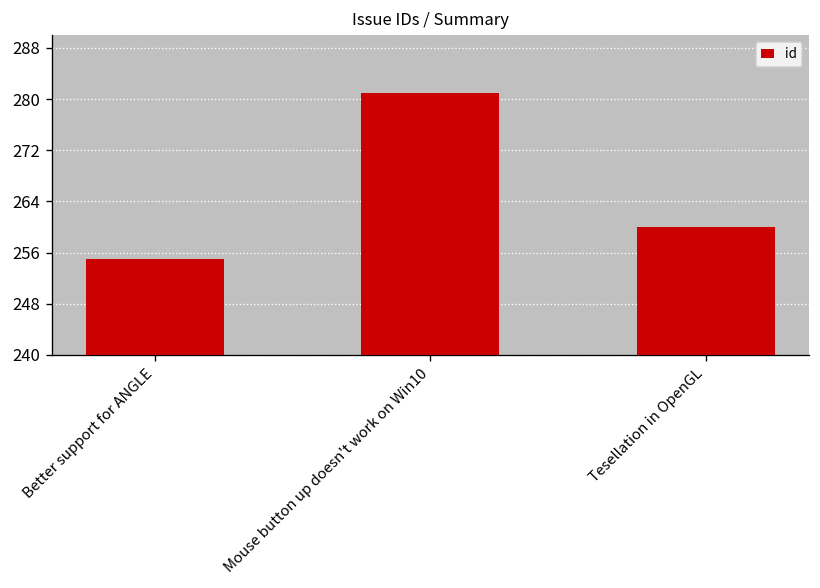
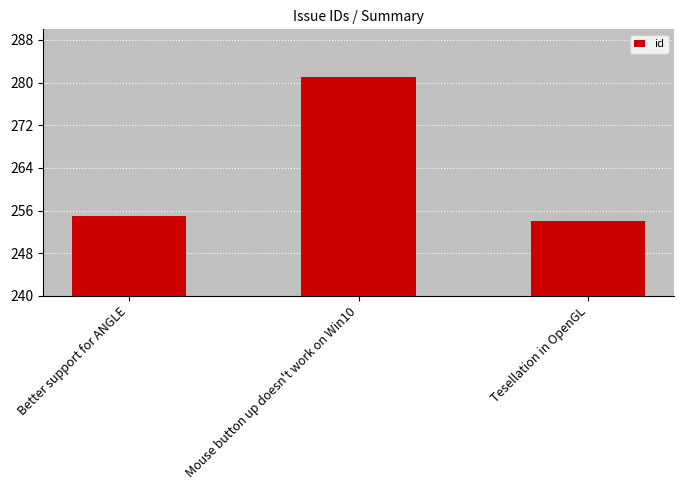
Tesellation in OpenGL: 260 -> 254
